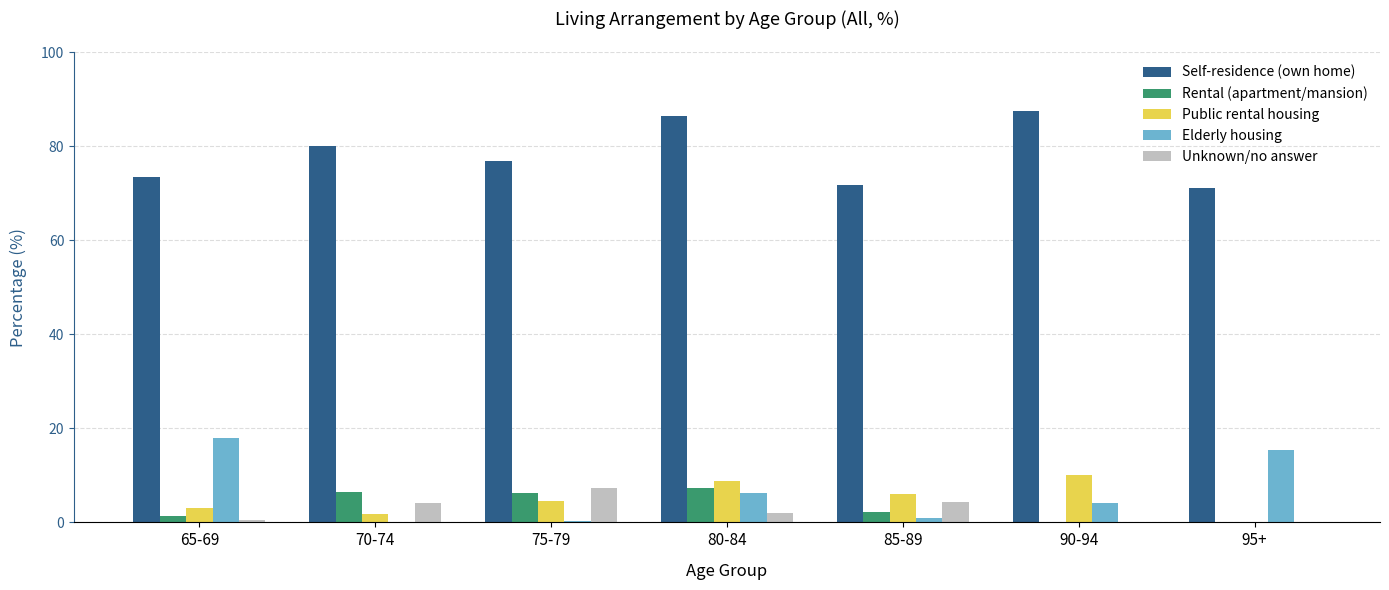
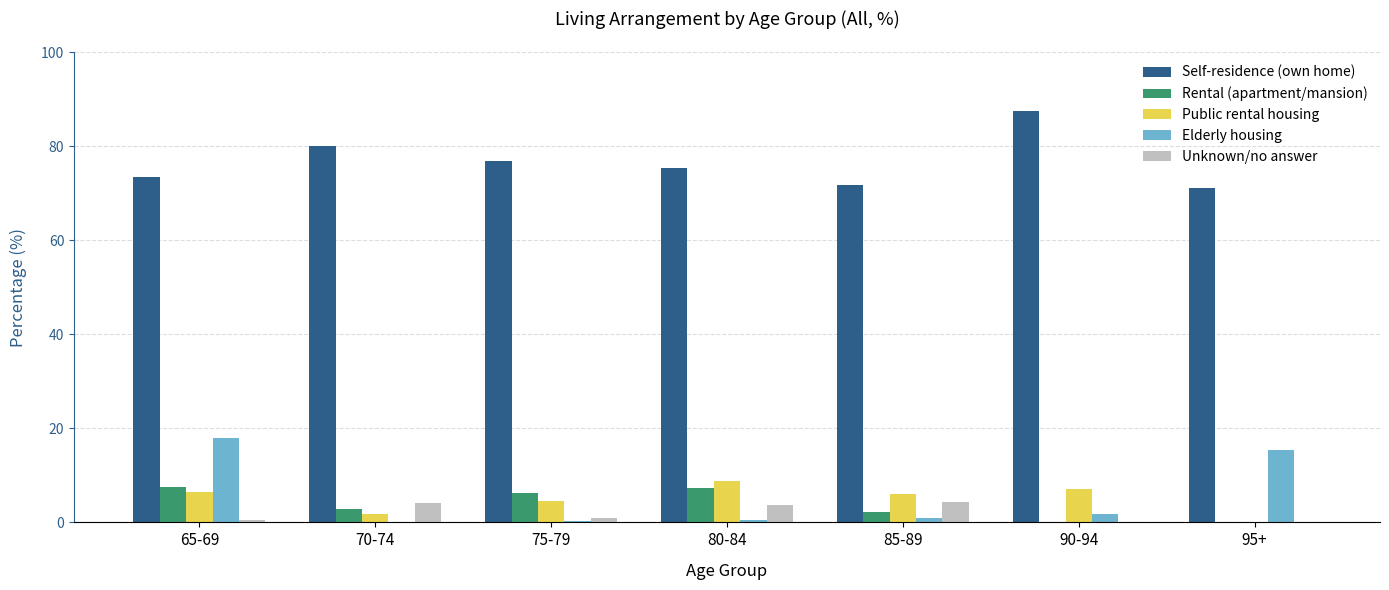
Rental (apartment/mansion), 65-69: 1 -> 8
Public rental housing, 65-69: 3 -> 6
Rental (apartment/mansion), 70-74: 7 -> 3
Unknown/no answer, 75-79: 7 -> 1
Self-residence (own home), 80-84: 87 -> 76
Elderly housing, 80-84: 6 -> 1
Unknown/no answer, 80-84: 2 -> 4
Public rental housing, 90-94: 10 -> 7
Elderly housing, 90-94: 4 -> 2
